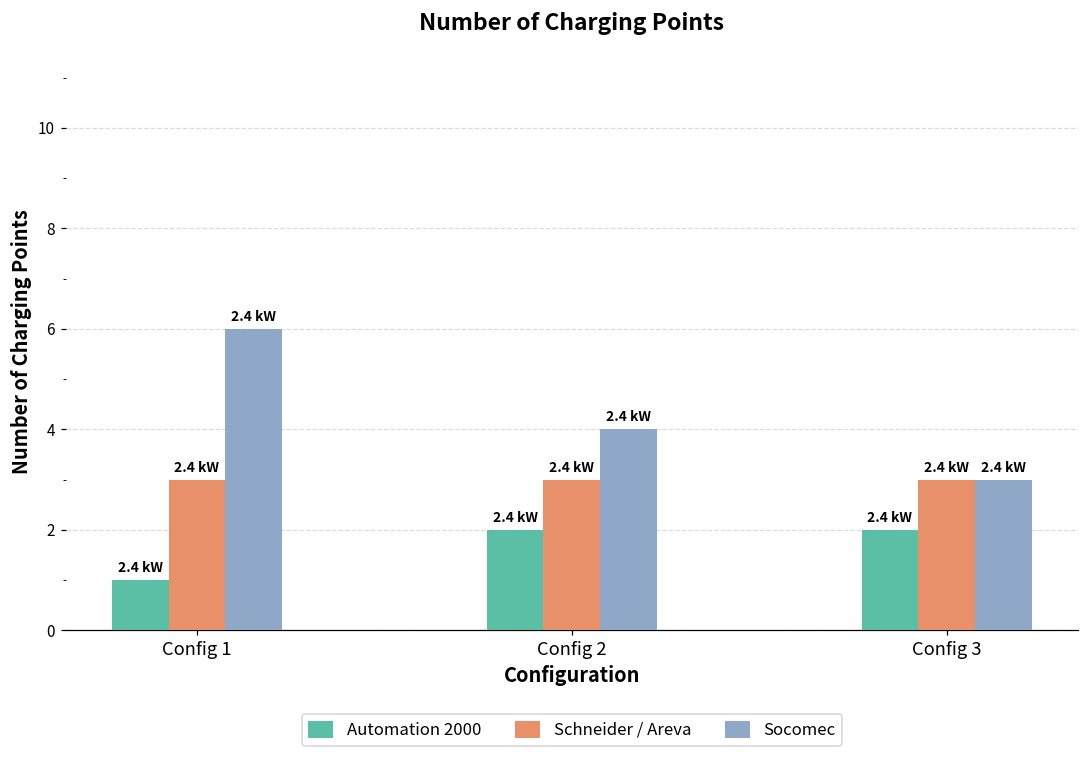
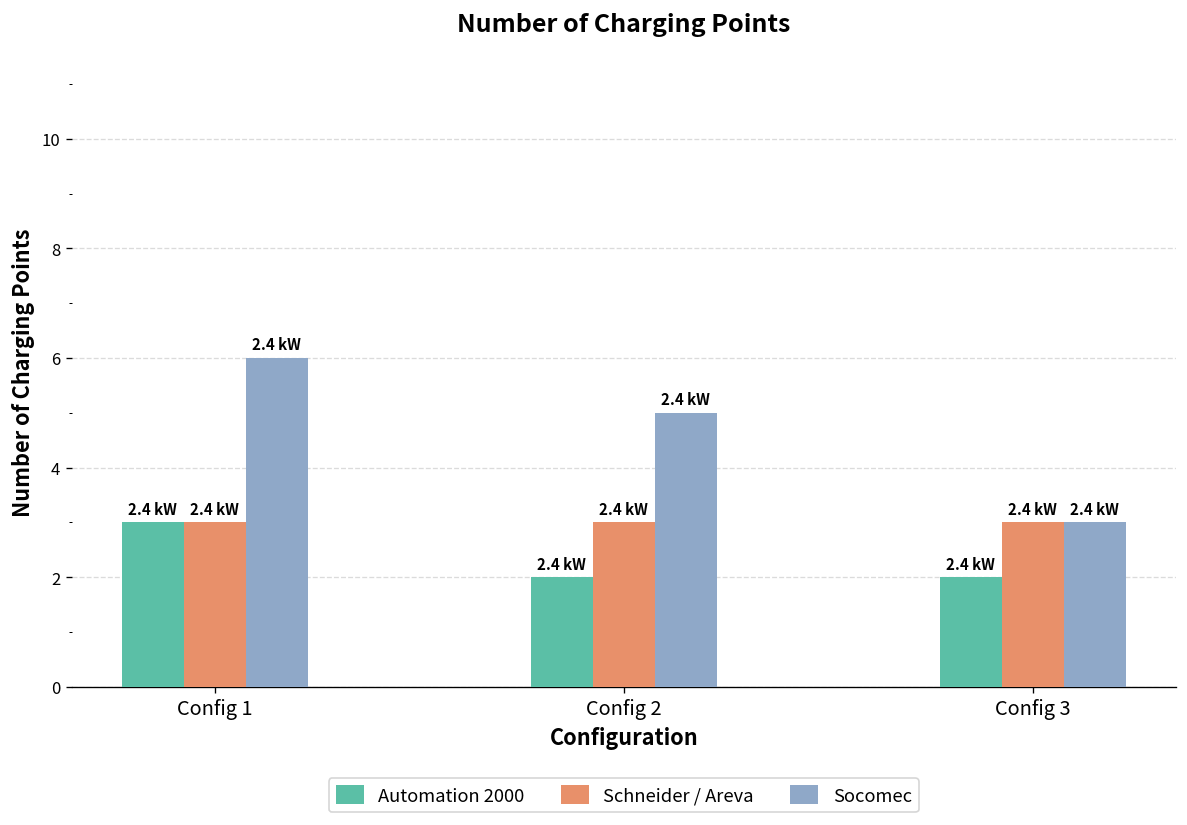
Automation 2000, Config 1: 1 -> 3
Socomec, Config 2: 4 -> 5
